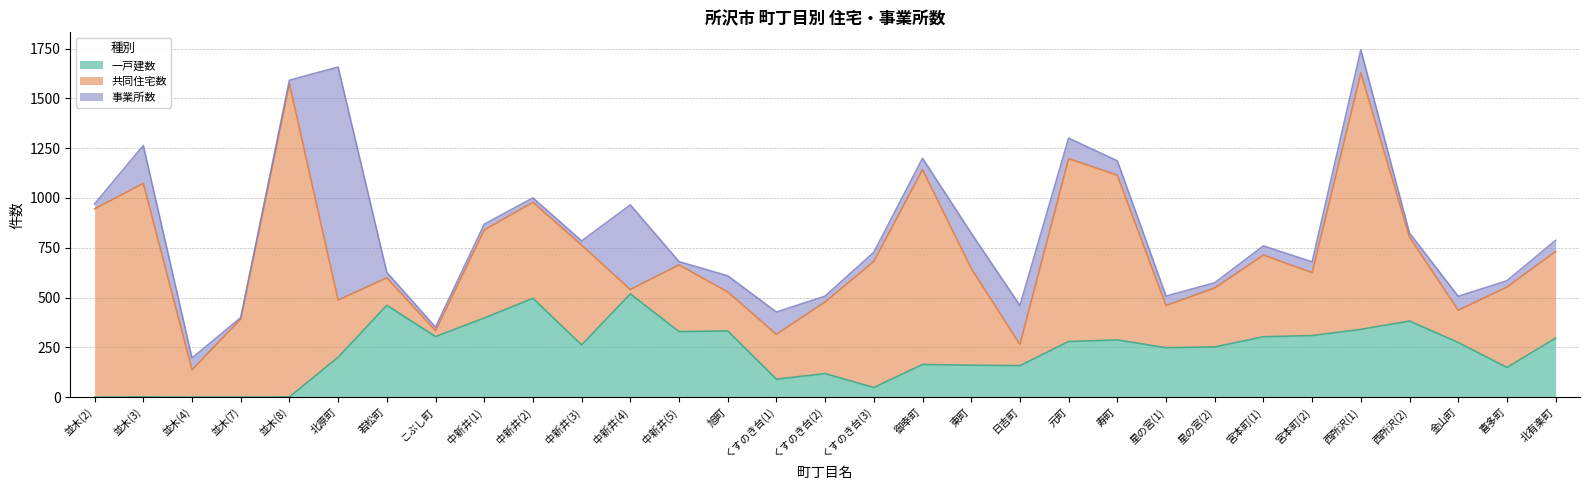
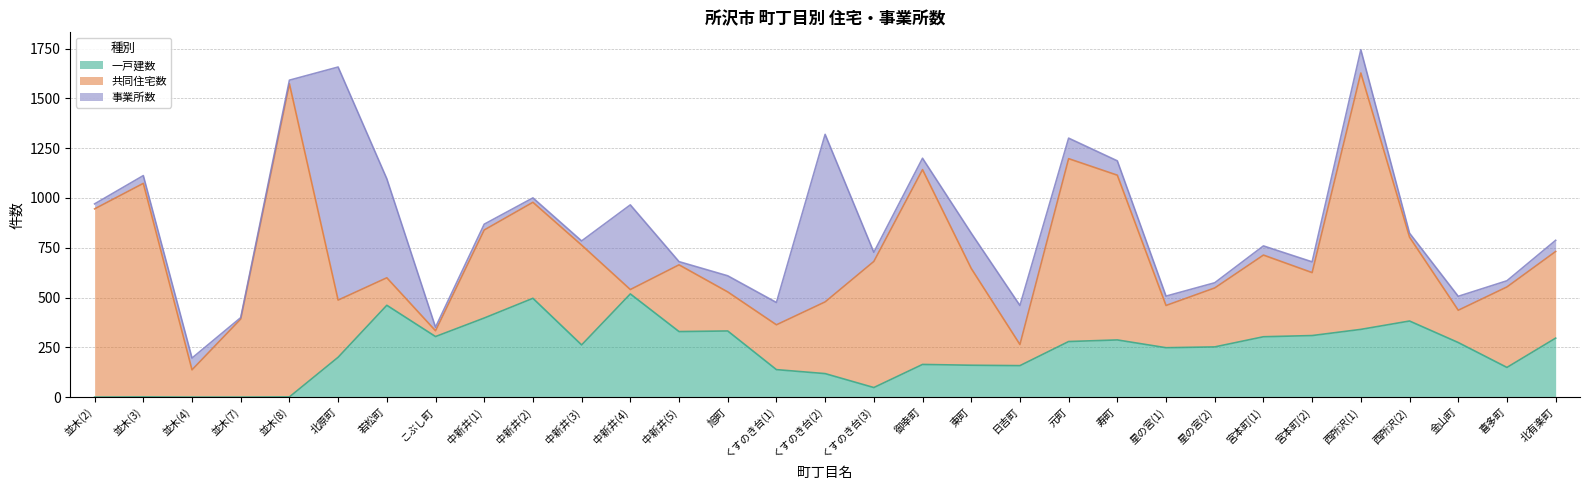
事業所数, 並木(3): 190 -> 40
事業所数, 若松町: 30 -> 500
一戸建数, くすのき台(1): 90 -> 140
事業所数, くすのき台(2): 30 -> 840
